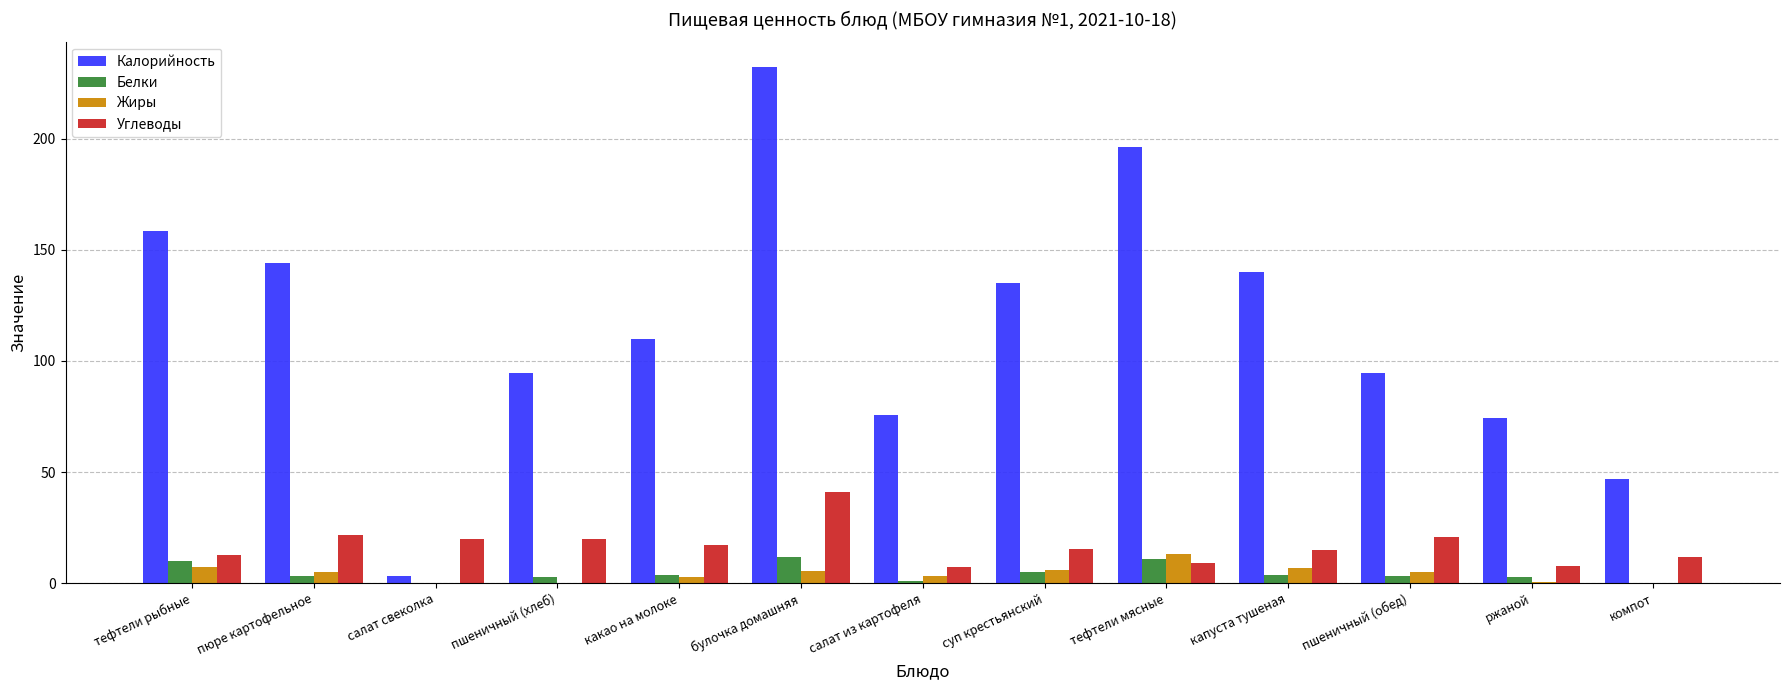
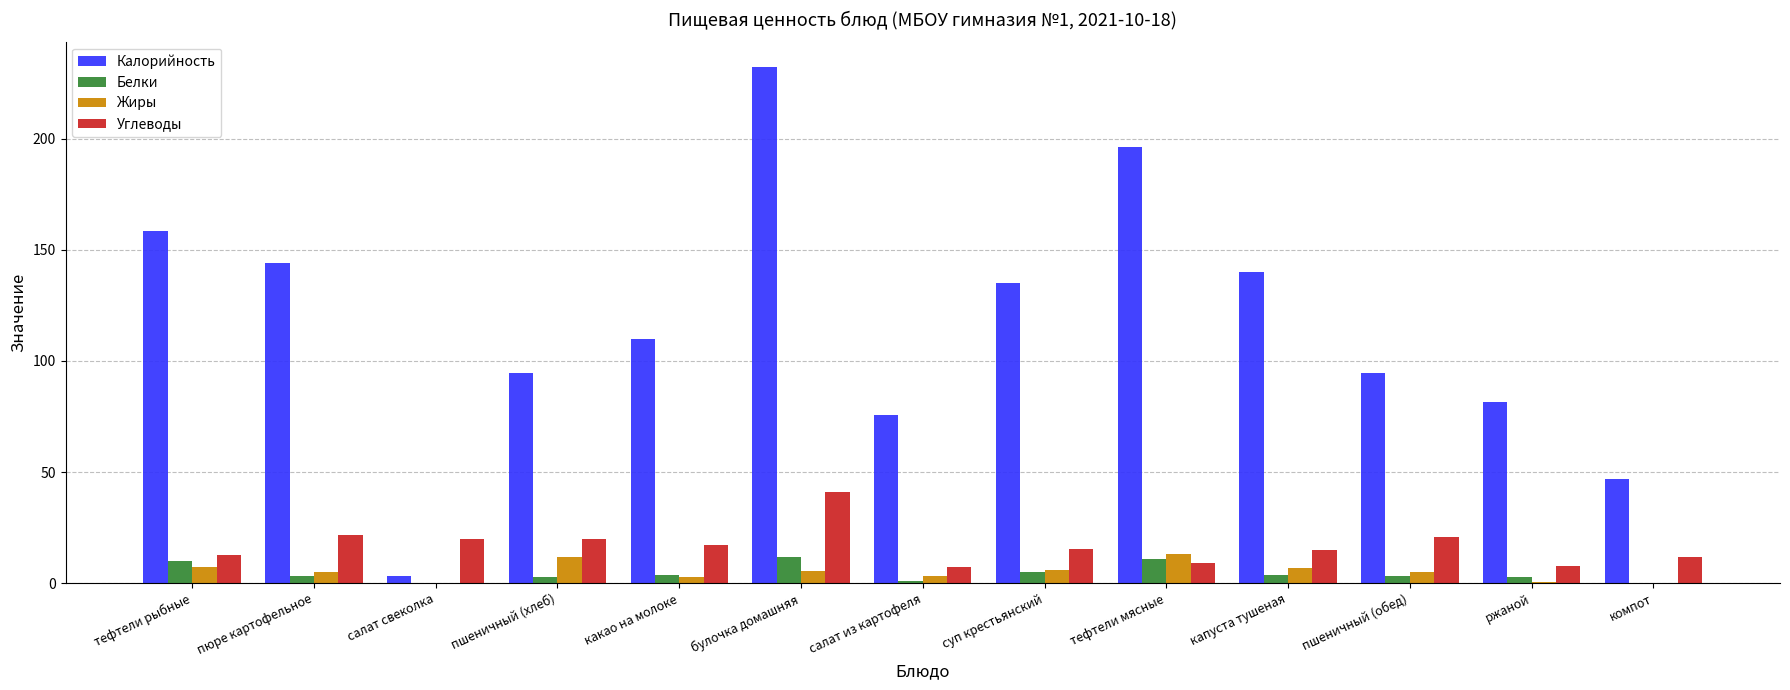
Жиры, пшеничный (хлеб): 0 -> 12
Калорийность, ржаной: 75 -> 82
